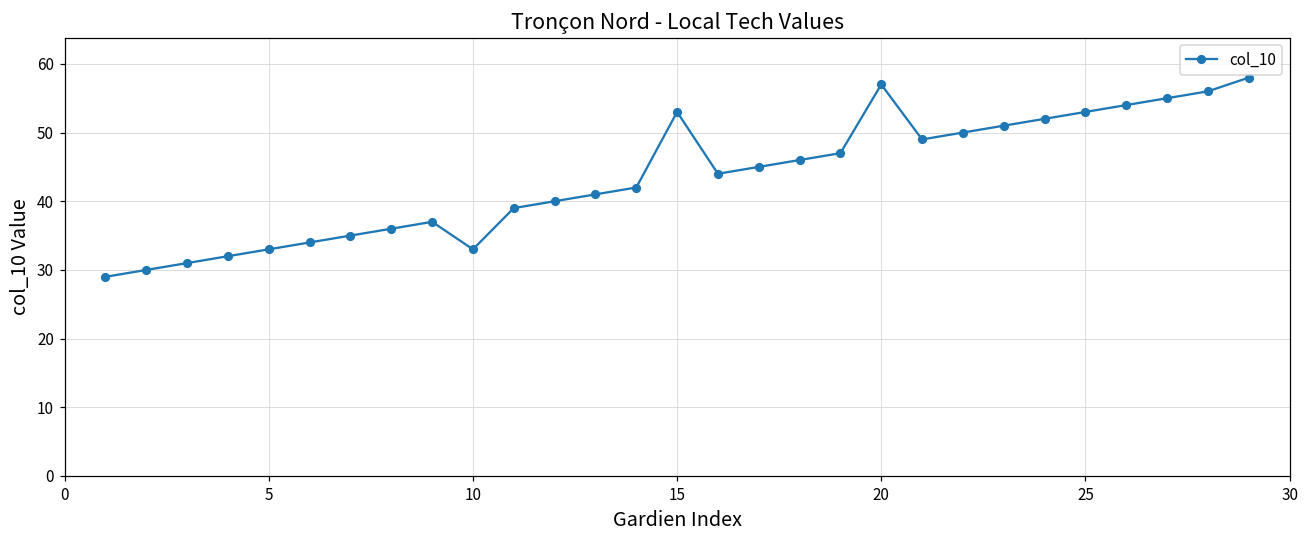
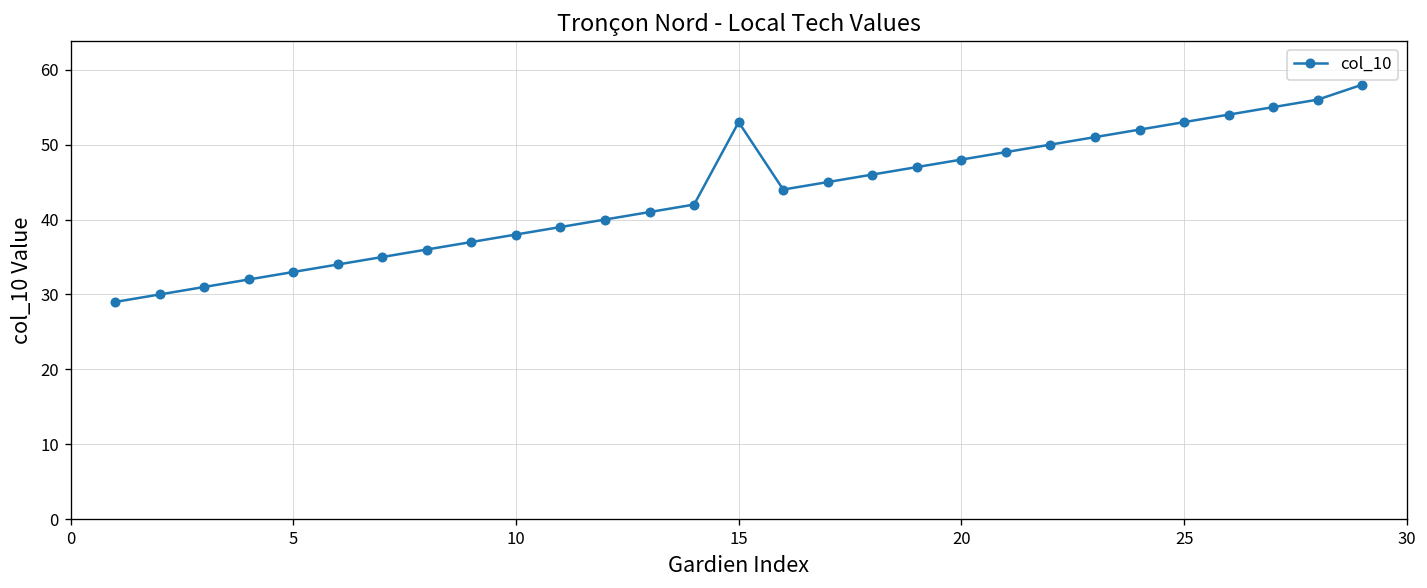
10: 33 -> 38
20: 57 -> 48
